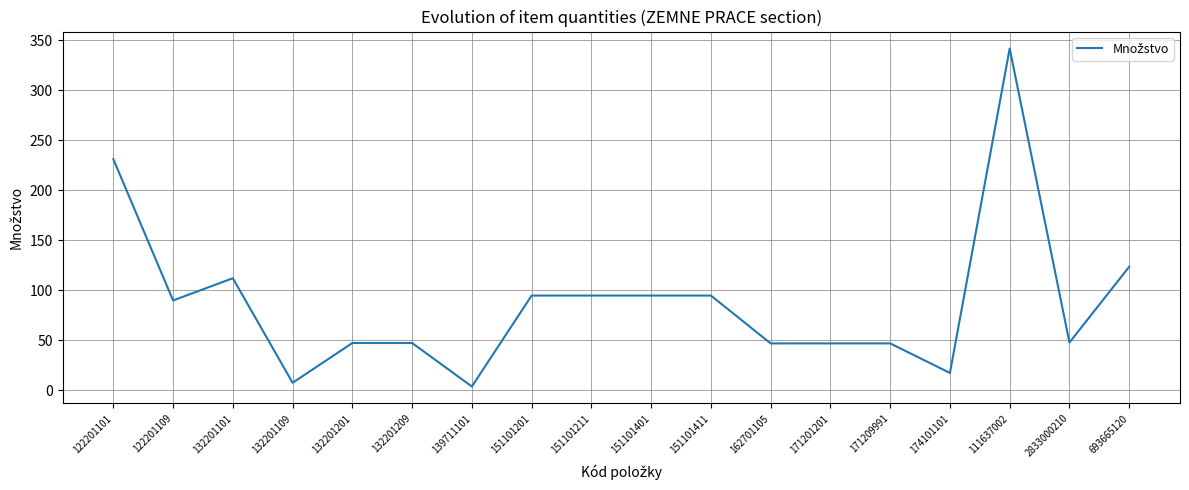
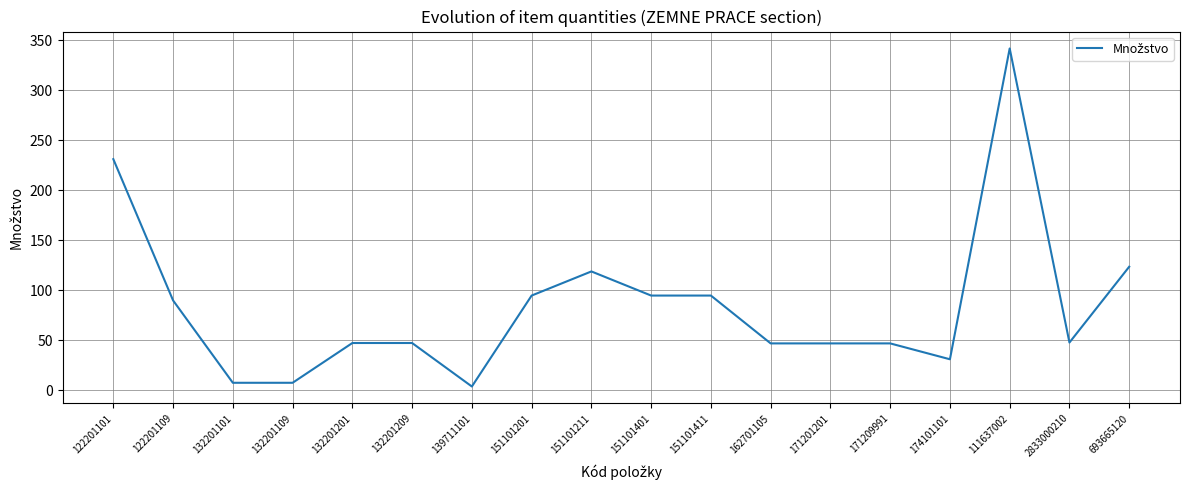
132201101: 110 -> 10
151101211: 90 -> 120
174101101: 20 -> 30
